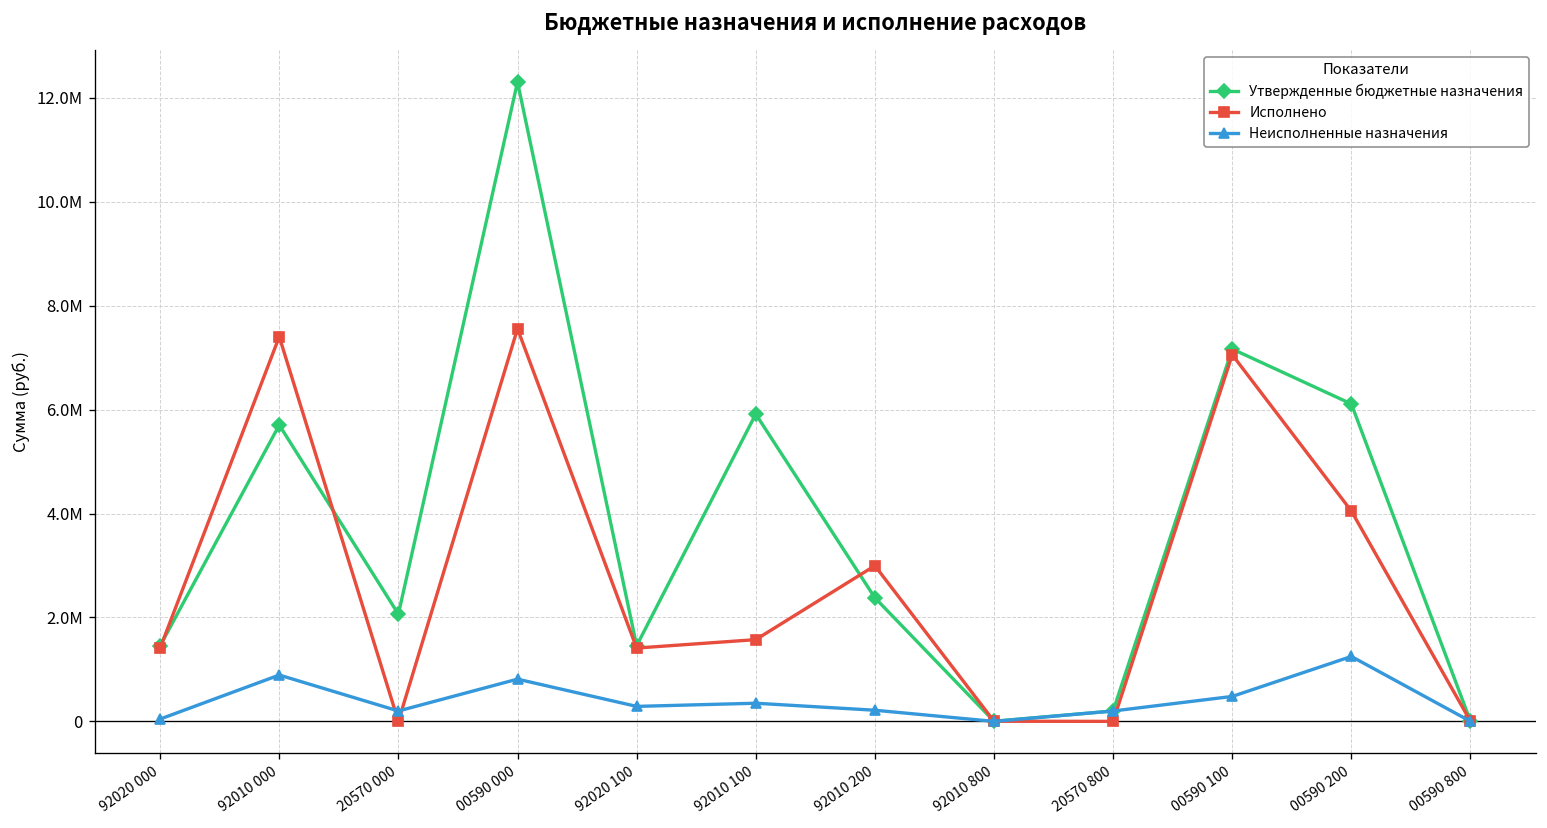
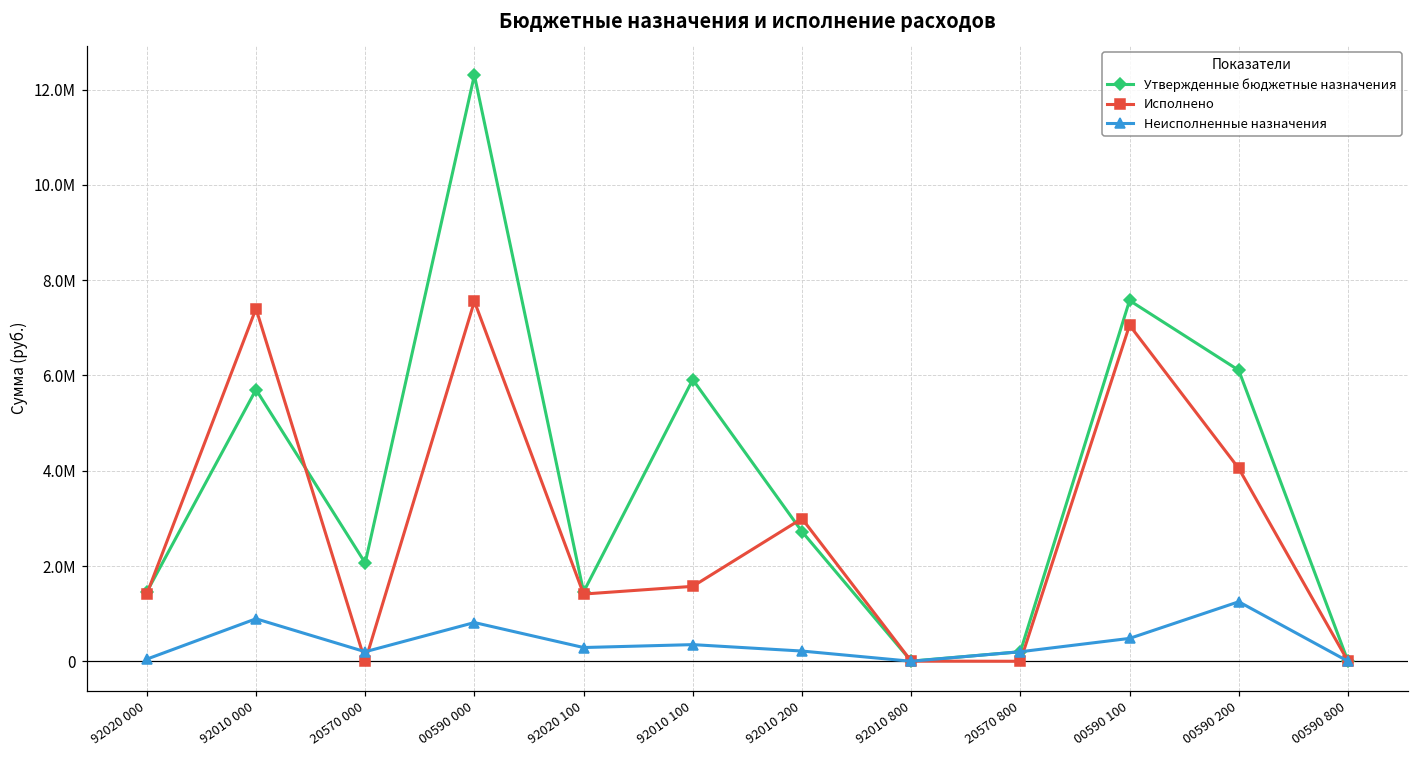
Утвержденные бюджетные назначения, 92010 200: 2400000 -> 2700000
Утвержденные бюджетные назначения, 00590 100: 7200000 -> 7600000
